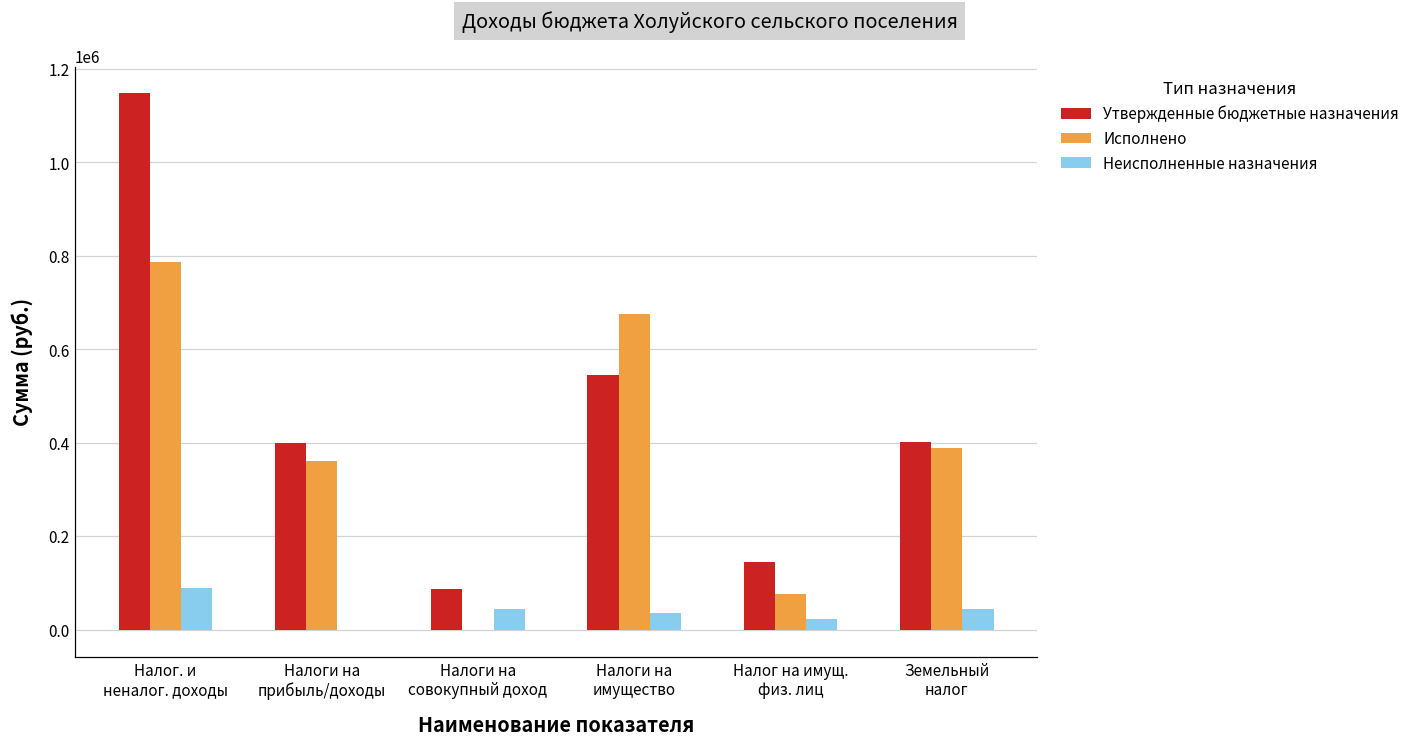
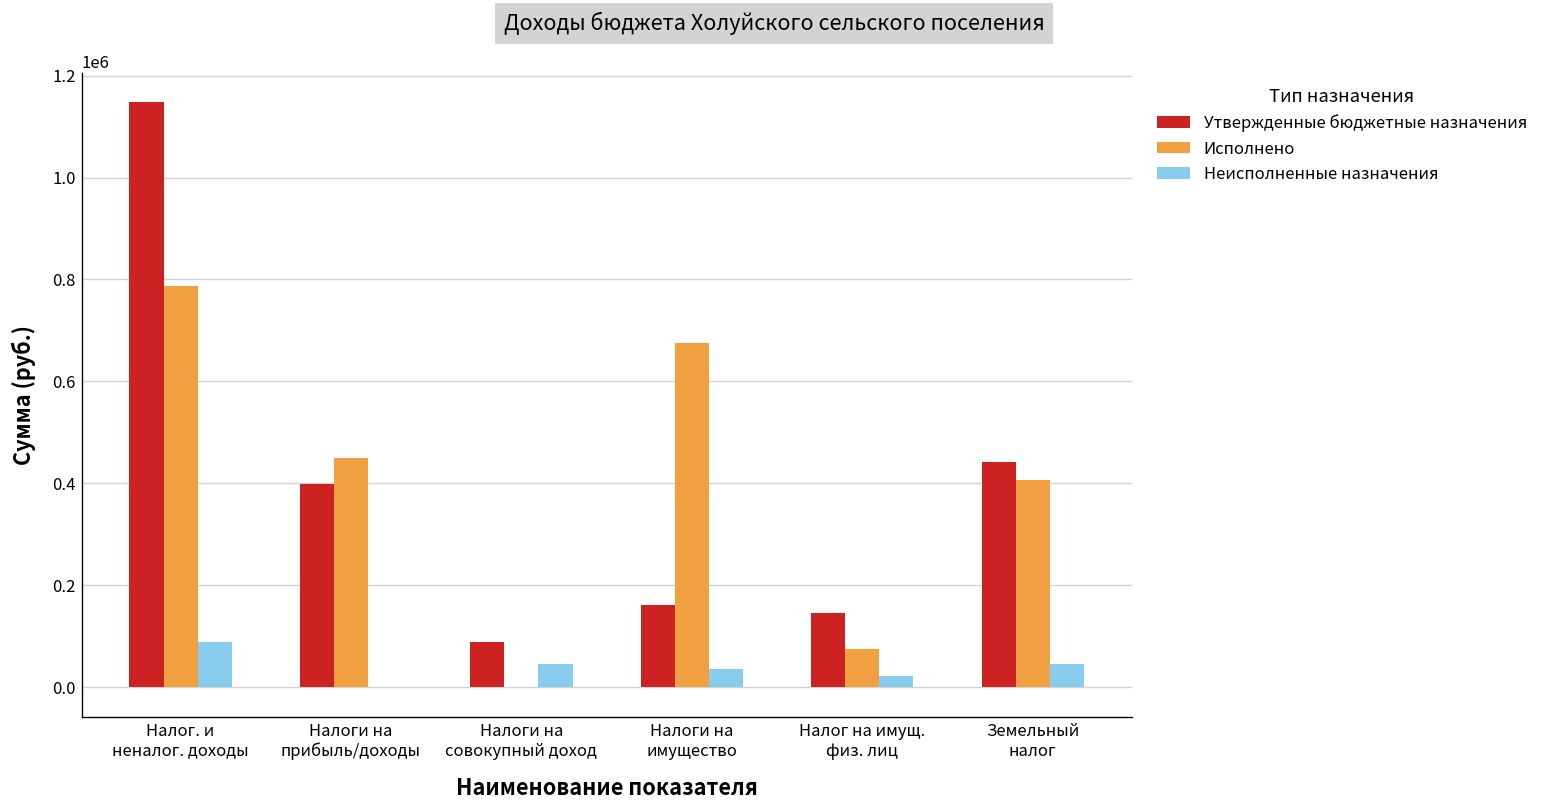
Исполнено, Налоги на прибыль/доходы: 360000 -> 450000
Утвержденные бюджетные назначения, Налоги на имущество: 550000 -> 160000
Утвержденные бюджетные назначения, Земельный налог: 400000 -> 440000
Исполнено, Земельный налог: 390000 -> 410000
